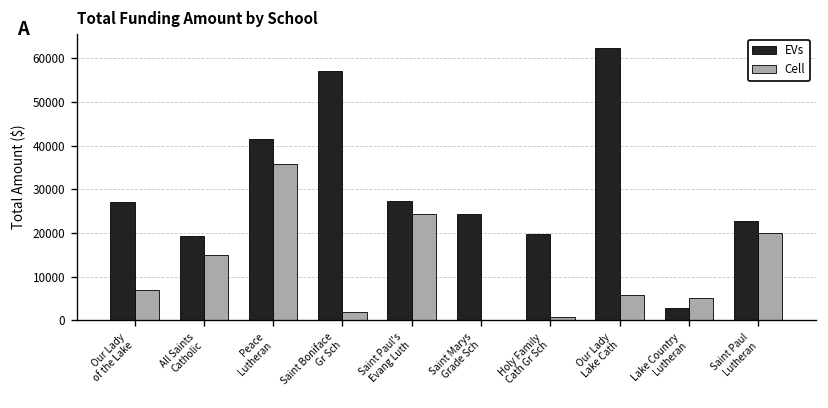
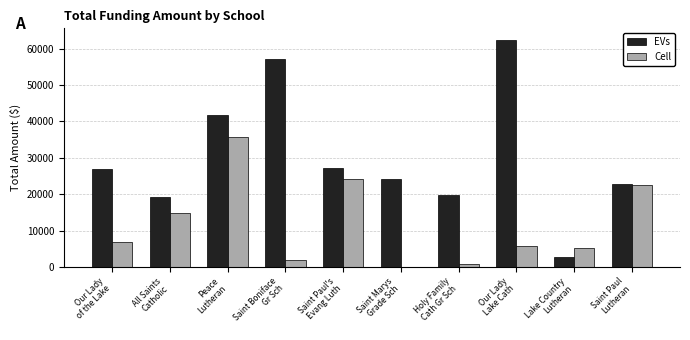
Cell, Saint Paul Lutheran: 20000 -> 22000
